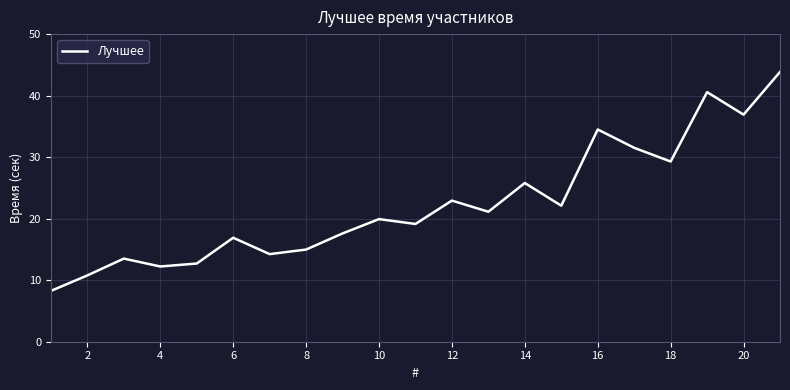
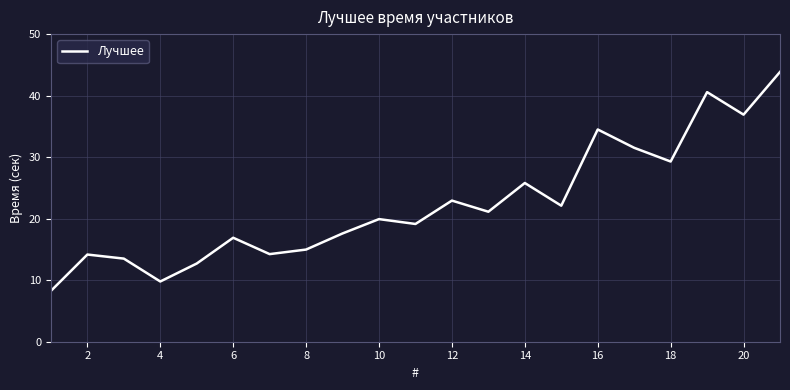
2: 11 -> 14
4: 12 -> 10
